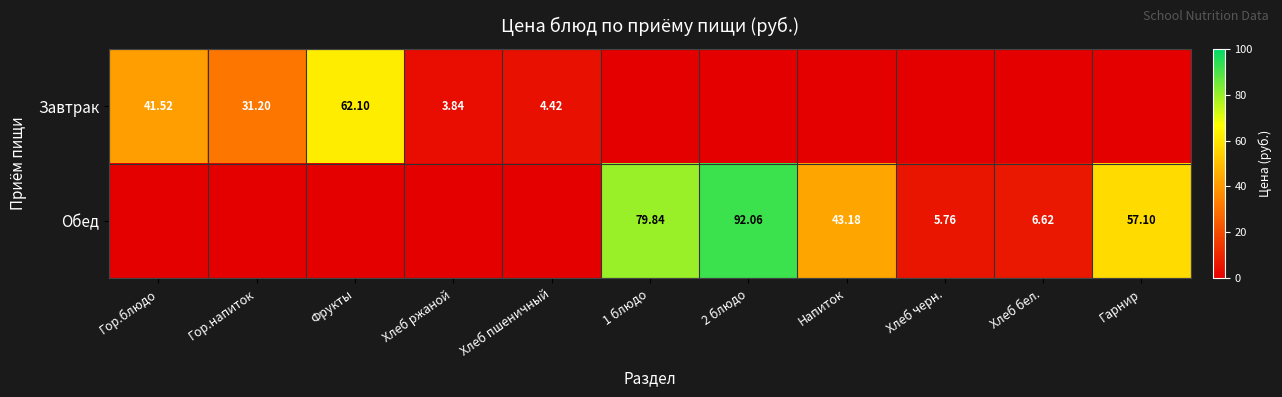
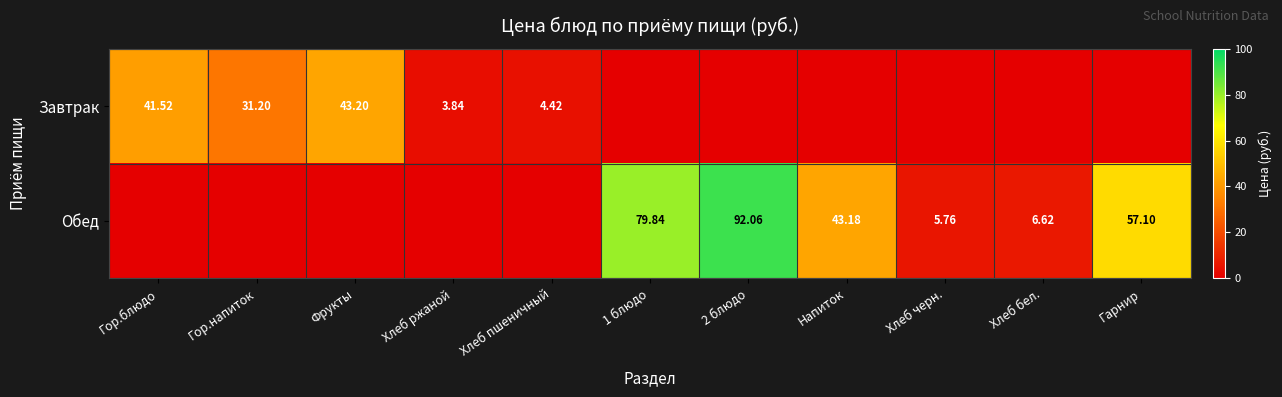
Завтрак, Фрукты: 62.10 -> 43.20
